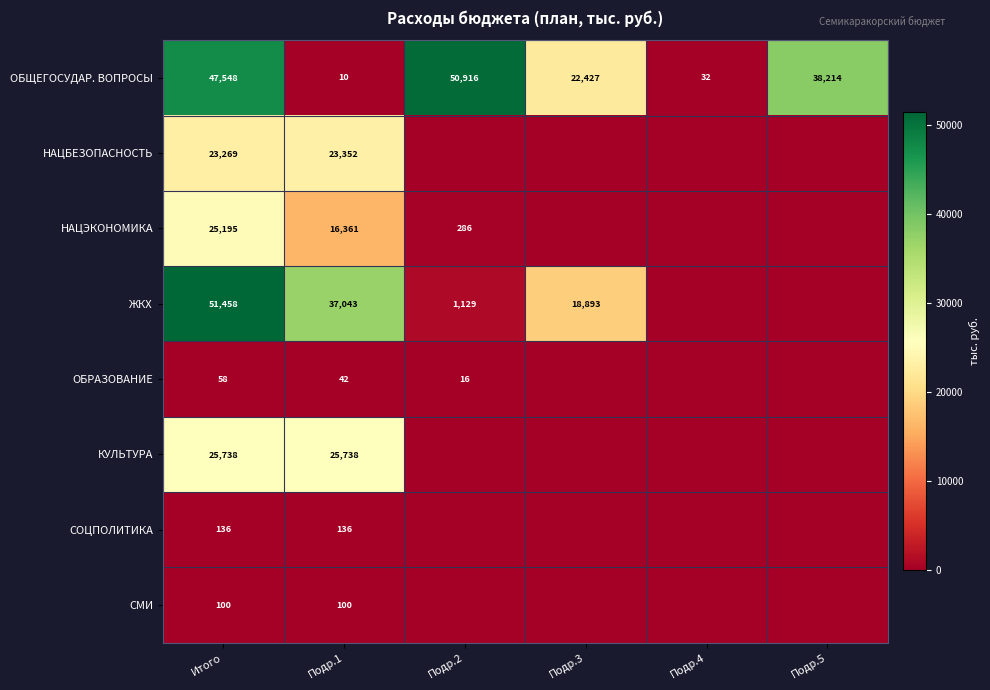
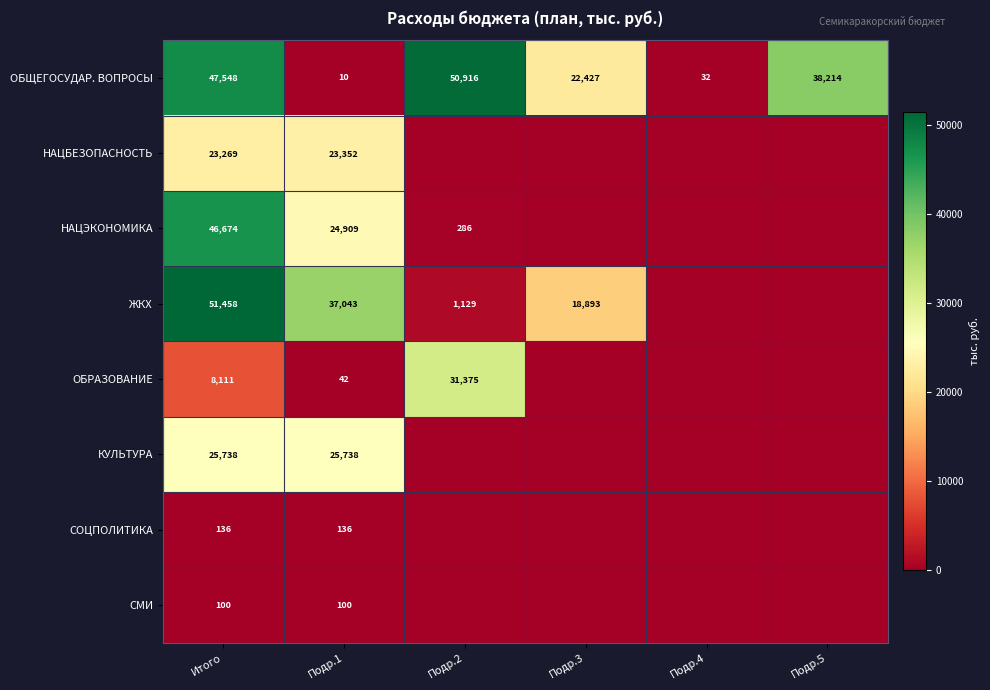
НАЦЭКОНОМИКА, Итого: 25,195 -> 46,674
НАЦЭКОНОМИКА, Подр.1: 16,361 -> 24,909
ОБРАЗОВАНИЕ, Итого: 58 -> 8,111
ОБРАЗОВАНИЕ, Подр.2: 16 -> 31,375
